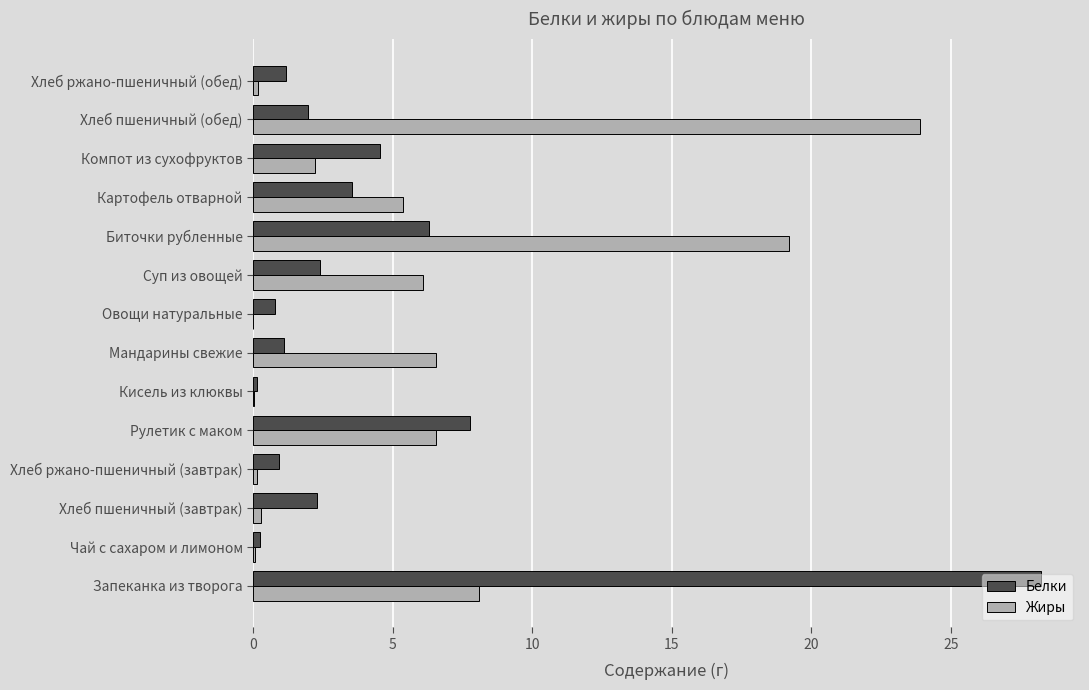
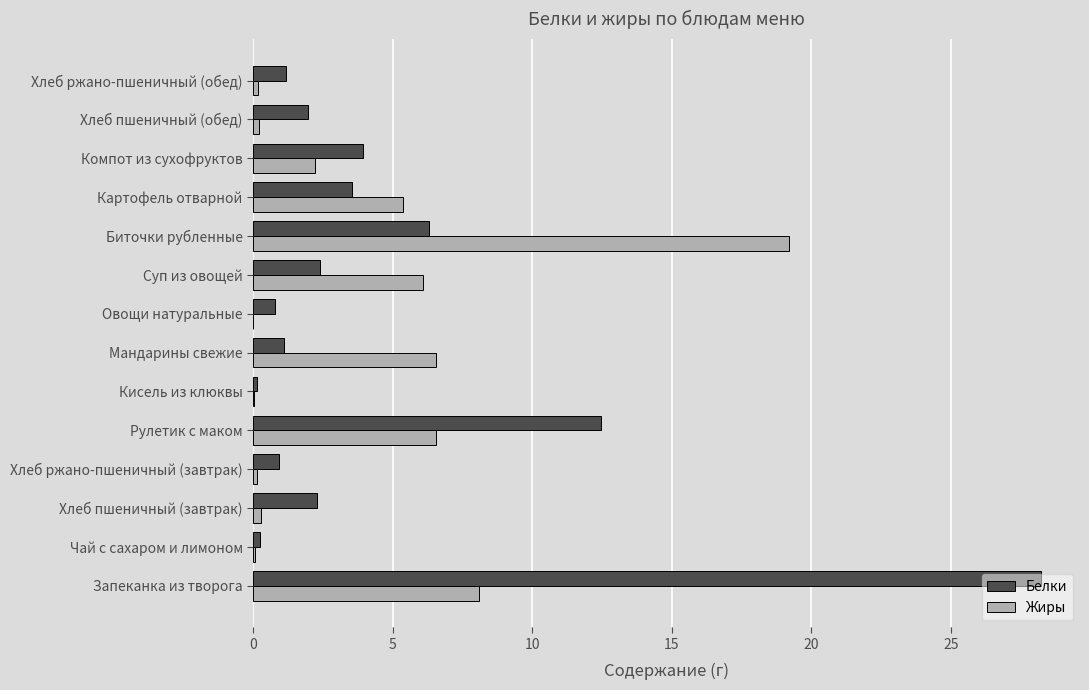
Жиры, Хлеб пшеничный (обед): 23.9 -> 0.2
Белки, Компот из сухофруктов: 4.5 -> 3.9
Белки, Рулетик с маком: 7.8 -> 12.5
